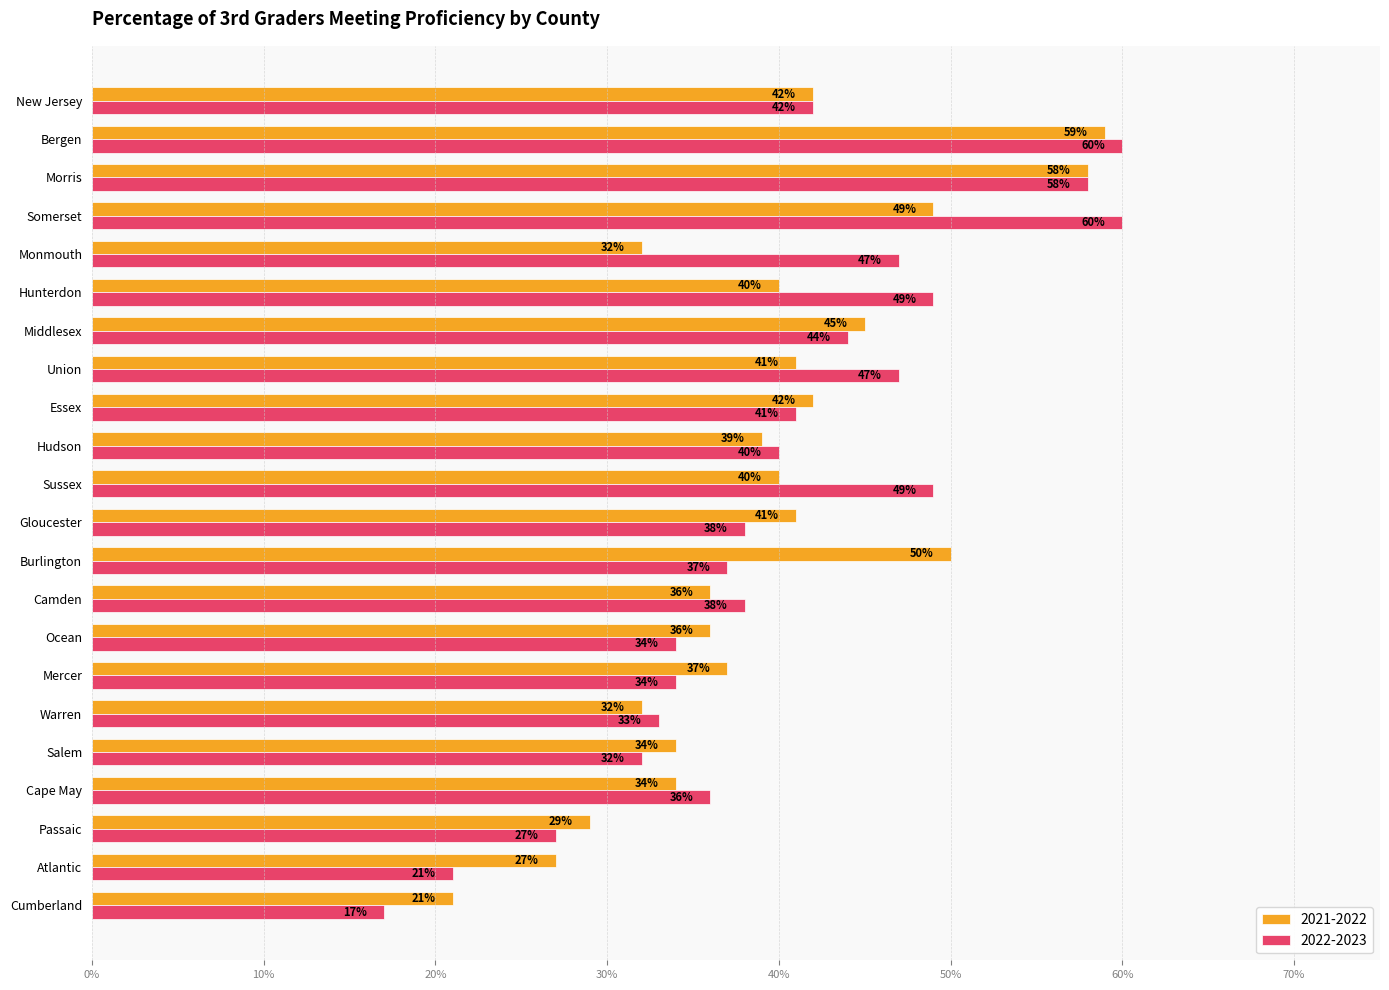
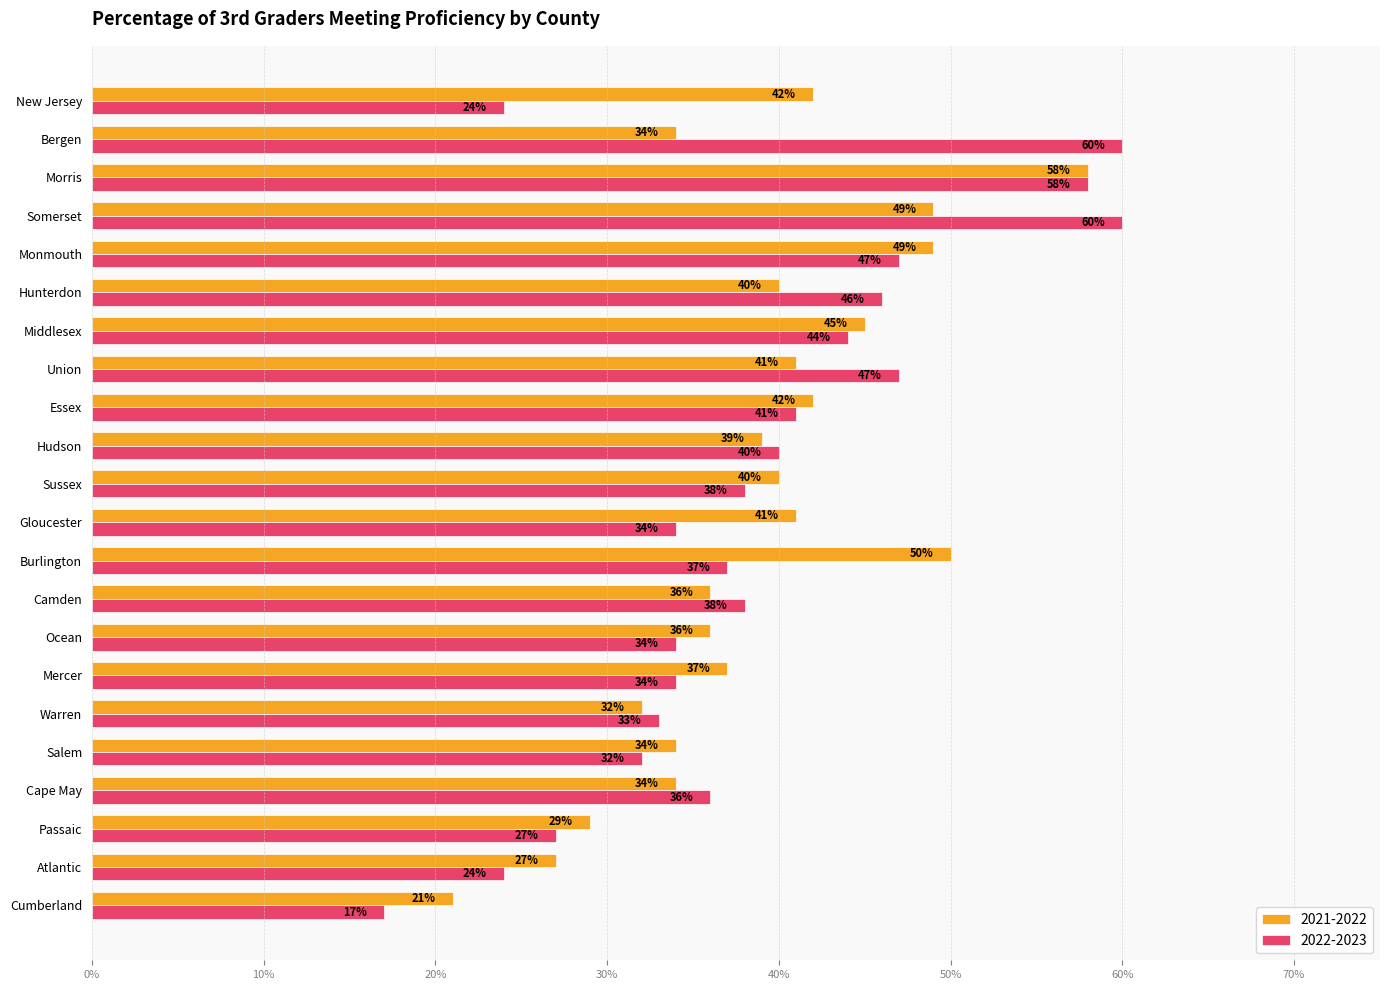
2022-2023, New Jersey: 42% -> 24%
2021-2022, Bergen: 59% -> 34%
2021-2022, Monmouth: 32% -> 49%
2022-2023, Hunterdon: 49% -> 46%
2022-2023, Sussex: 49% -> 38%
2022-2023, Gloucester: 38% -> 34%
2022-2023, Atlantic: 21% -> 24%
